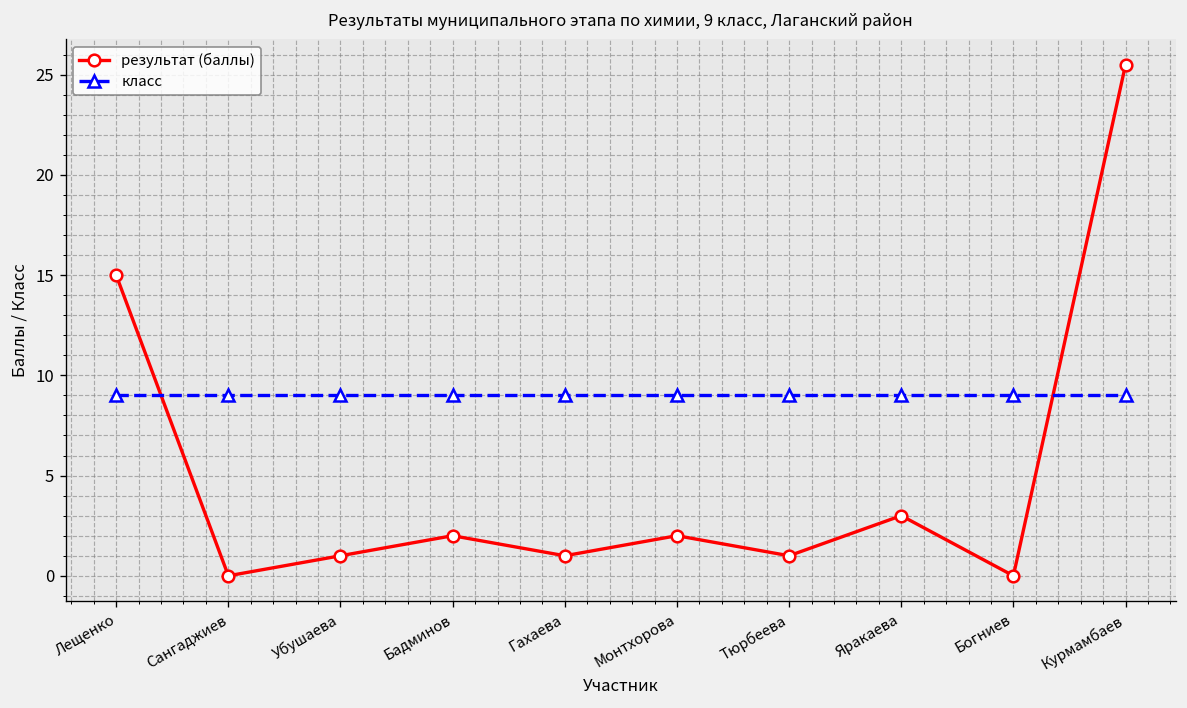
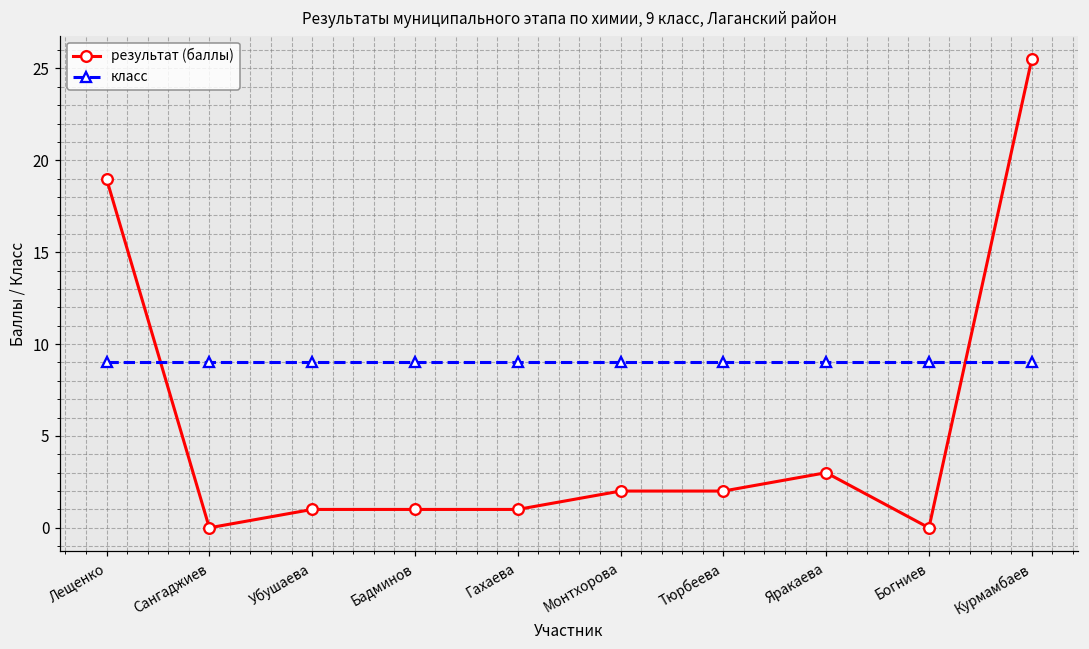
результат (баллы), Лещенко: 15 -> 19
результат (баллы), Бадминов: 2 -> 1
результат (баллы), Тюрбеева: 1 -> 2
